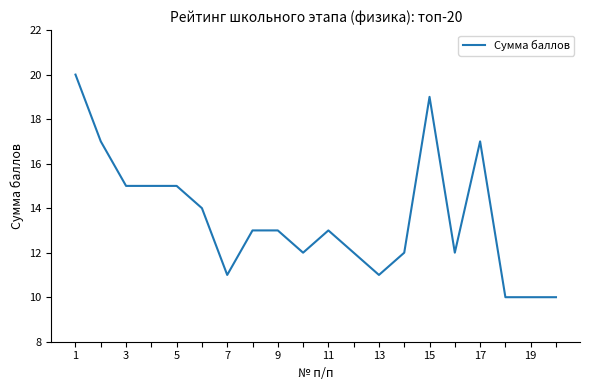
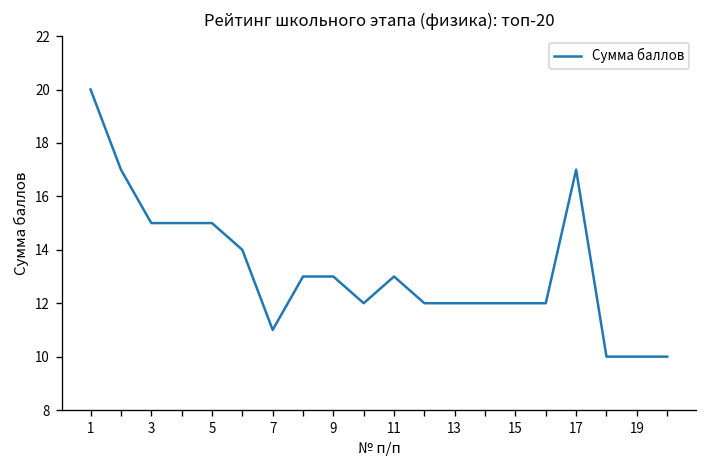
13: 11 -> 12
15: 19 -> 12
